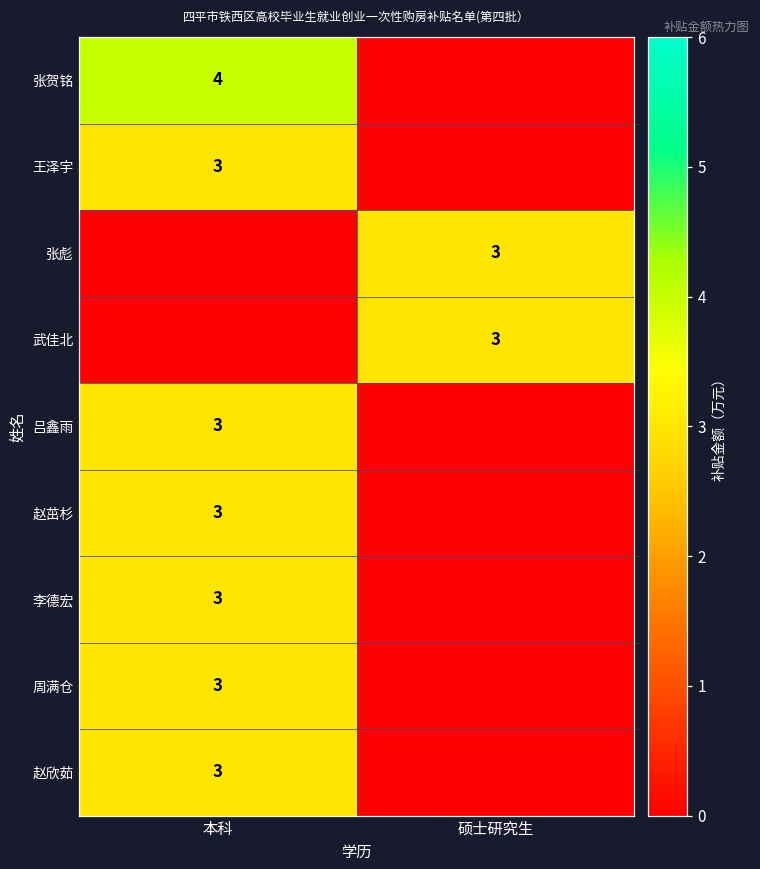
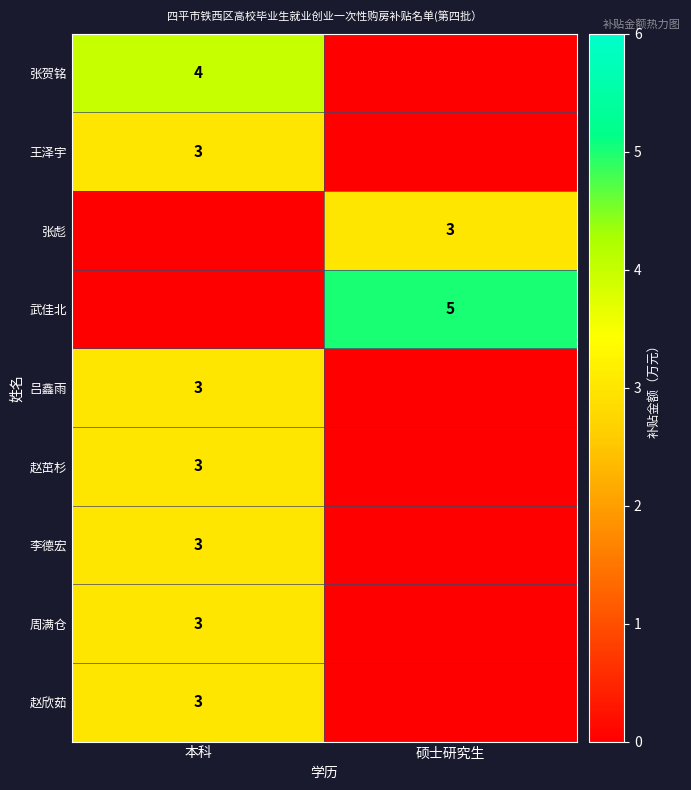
武佳北, 硕士研究生: 3 -> 5
